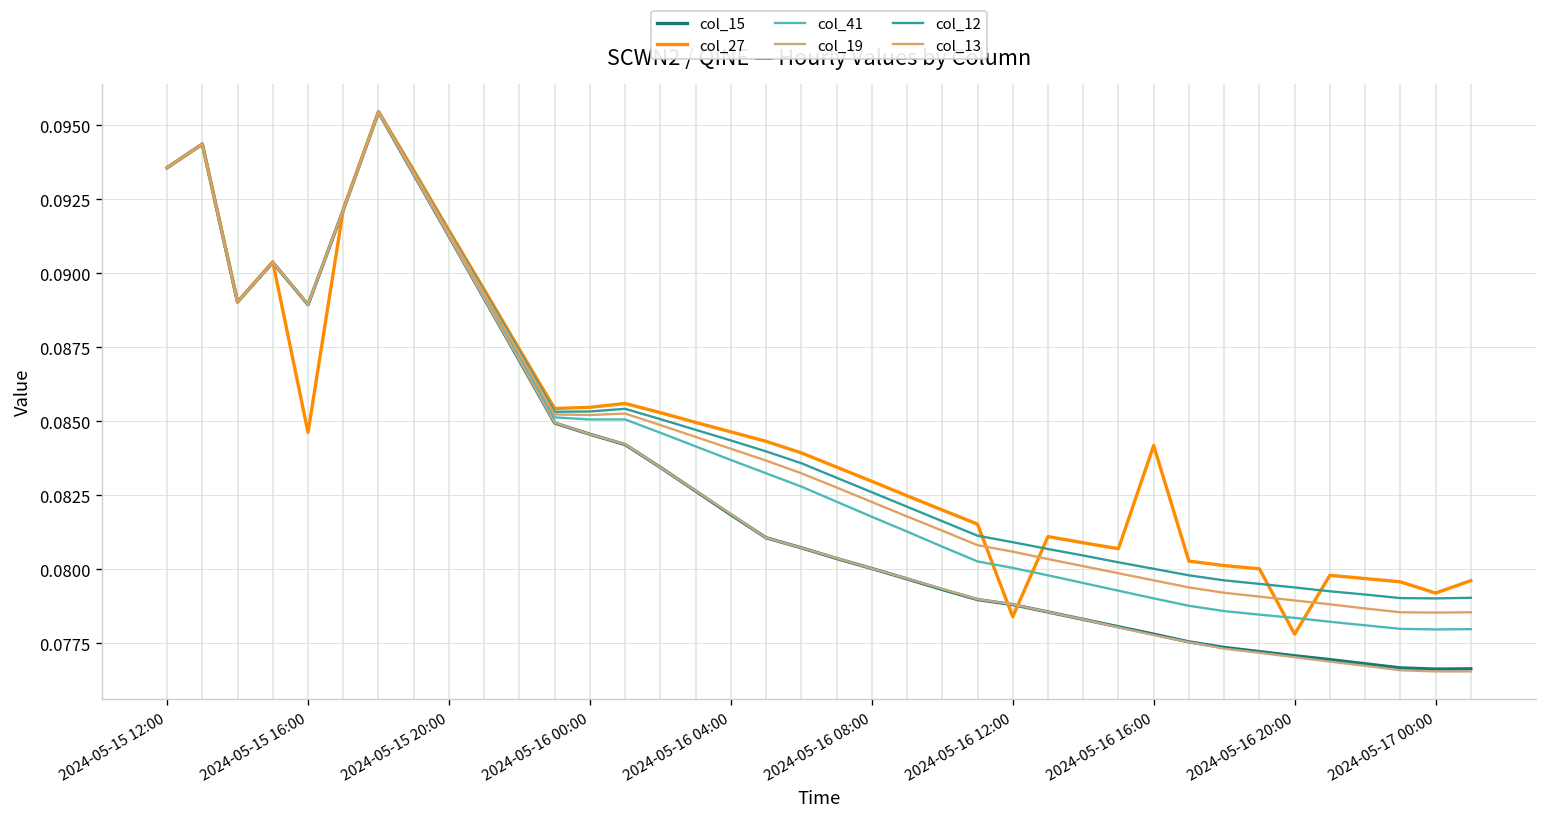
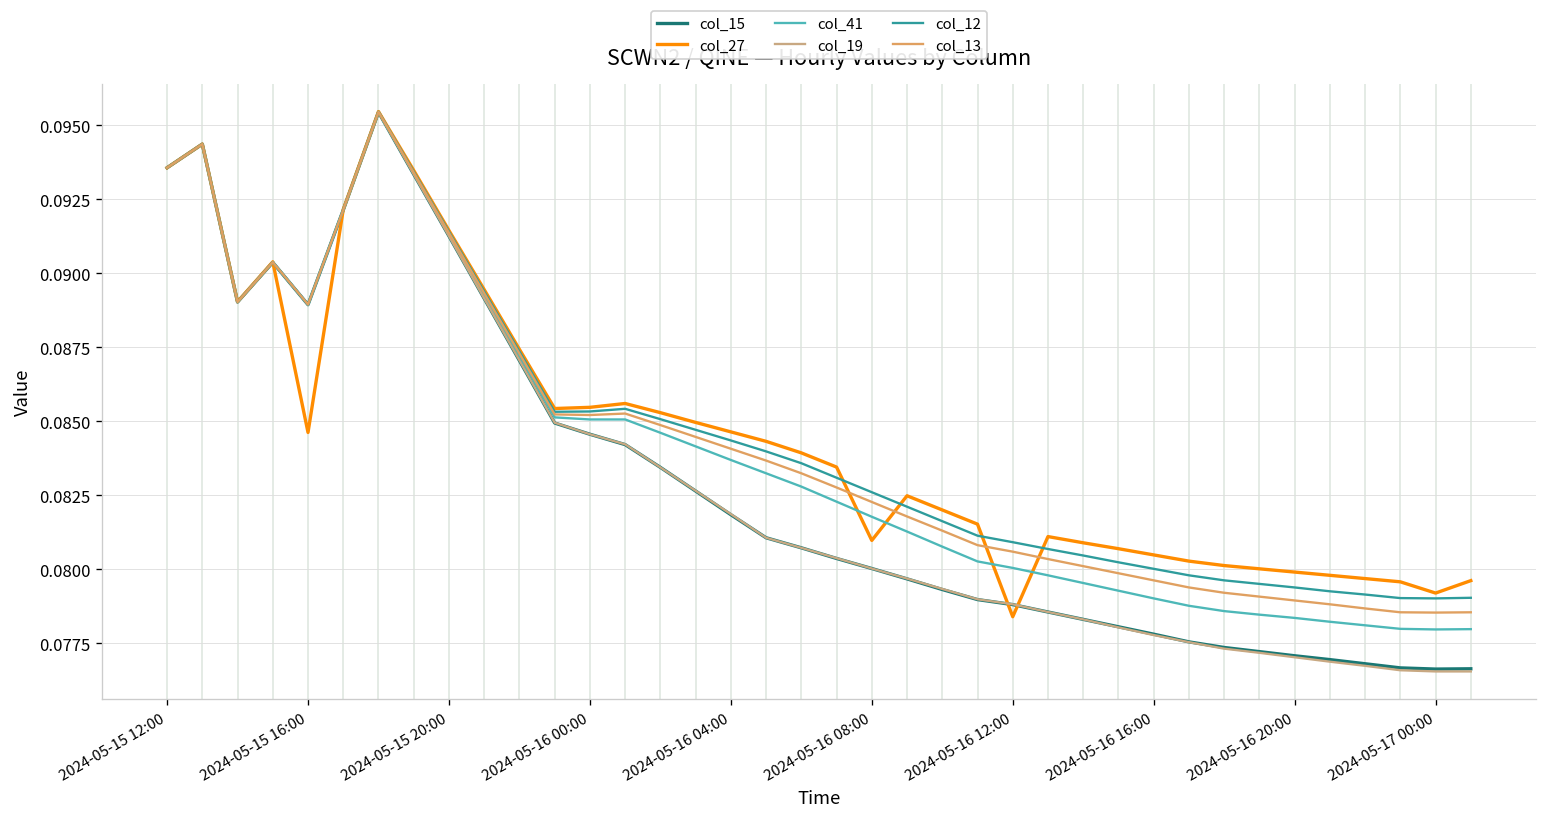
col_27, 2024-05-16 08:00: 0.0830 -> 0.0810
col_27, 2024-05-16 16:00: 0.0842 -> 0.0805
col_27, 2024-05-16 20:00: 0.0778 -> 0.0799
